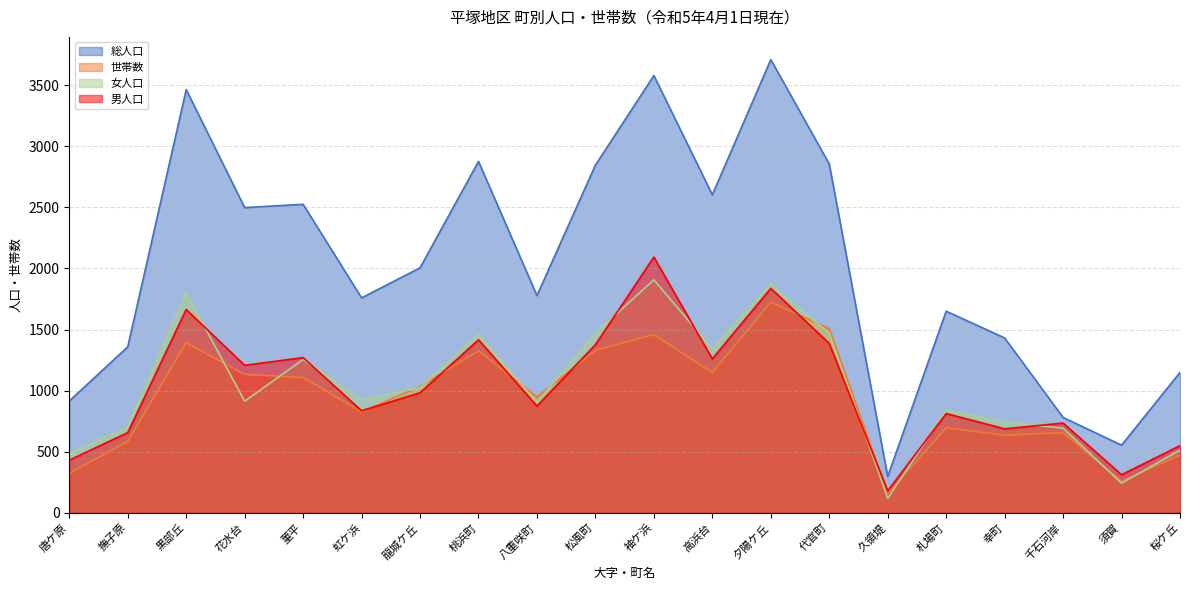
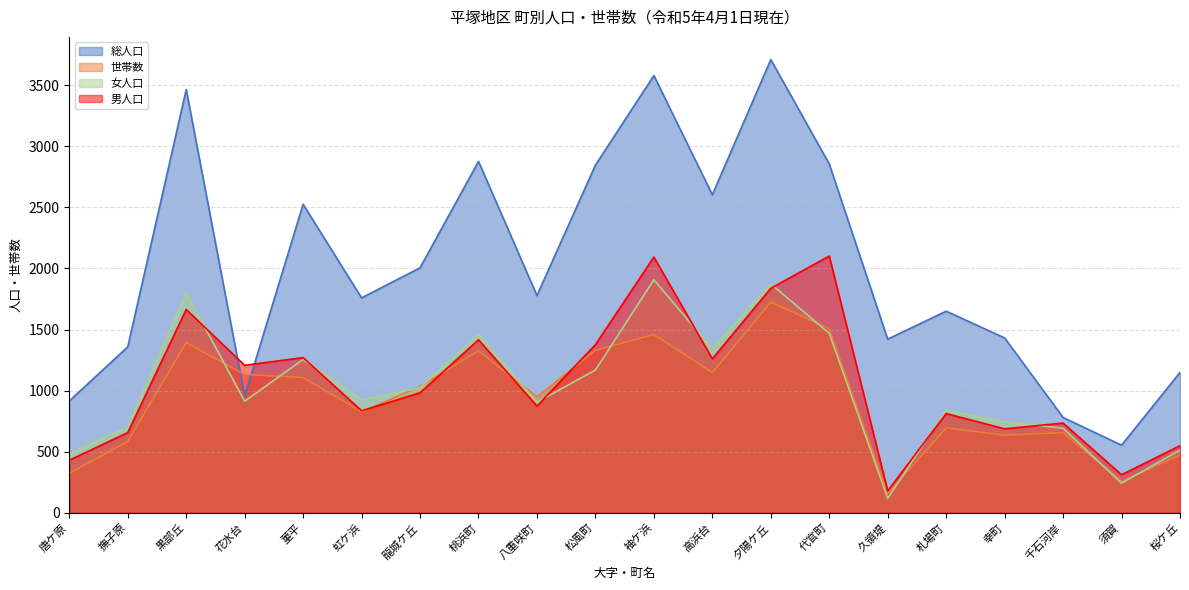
総人口, 花水台: 2500 -> 960
女人口, 松風町: 1470 -> 1170
男人口, 代官町: 1390 -> 2100
総人口, 久領堤: 300 -> 1420
